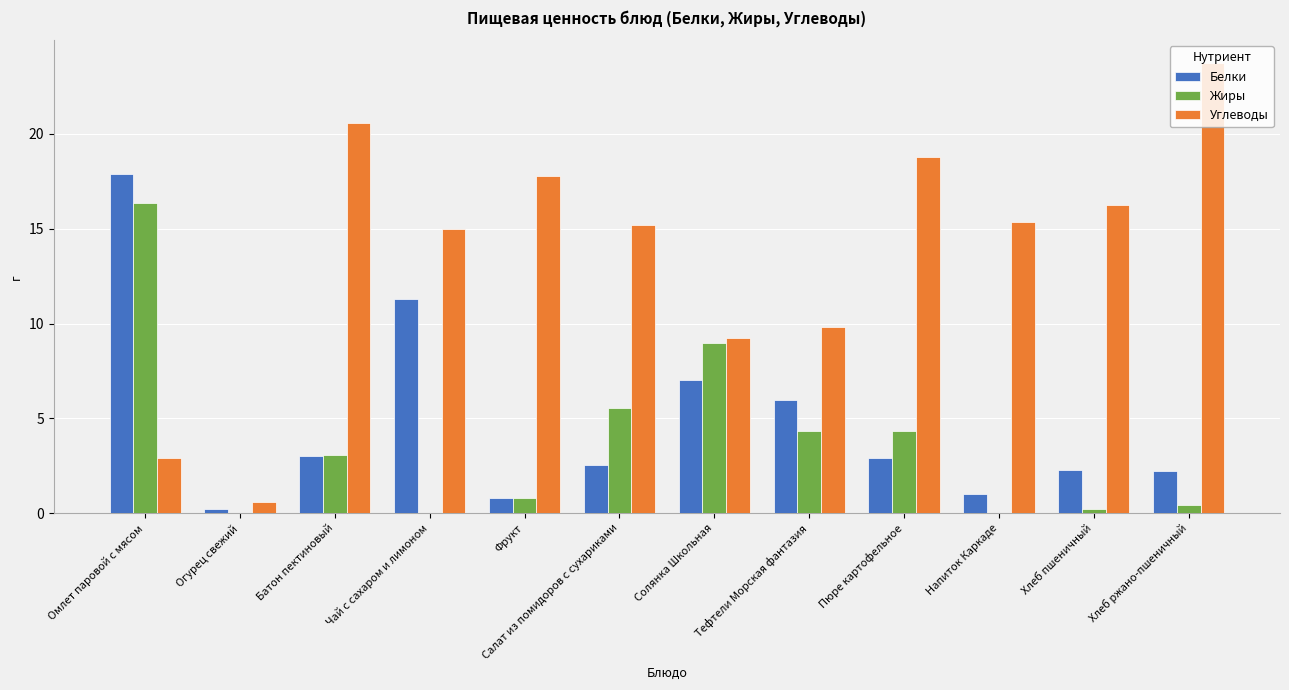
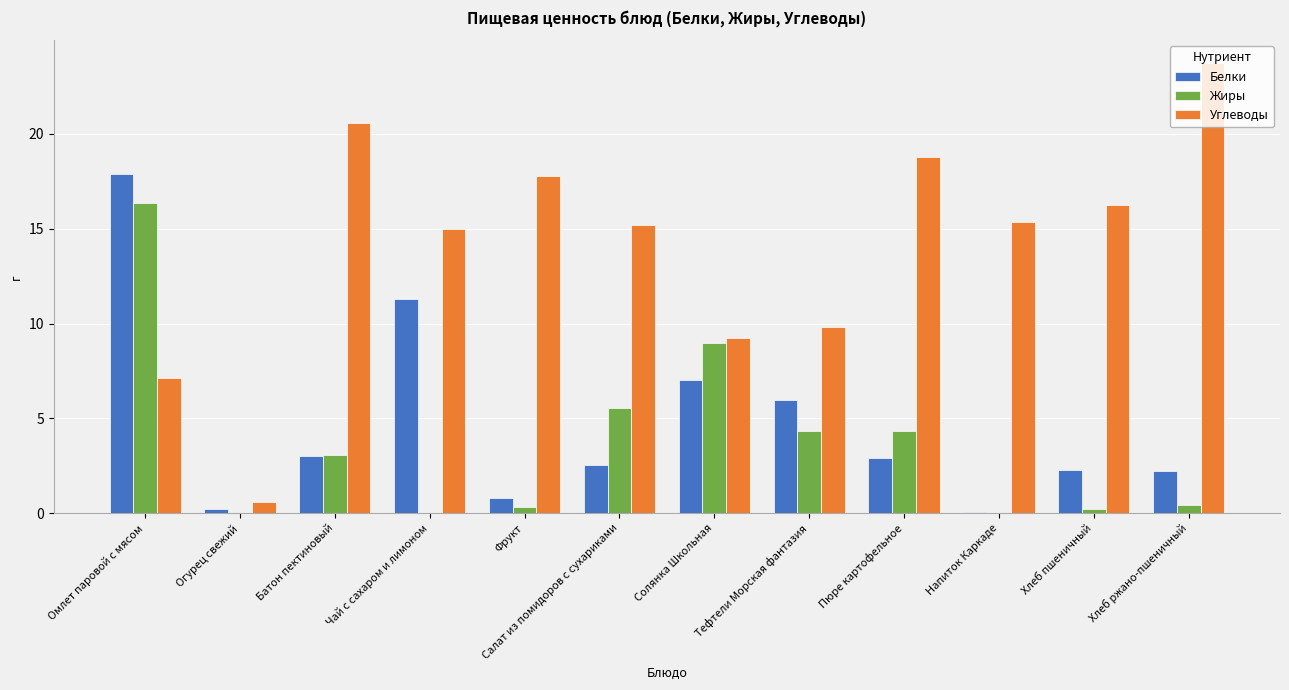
Углеводы, Омлет паровой с мясом: 2.9 -> 7.2
Жиры, Фрукт: 0.8 -> 0.3
Белки, Напиток Каркаде: 1.0 -> 0.1
